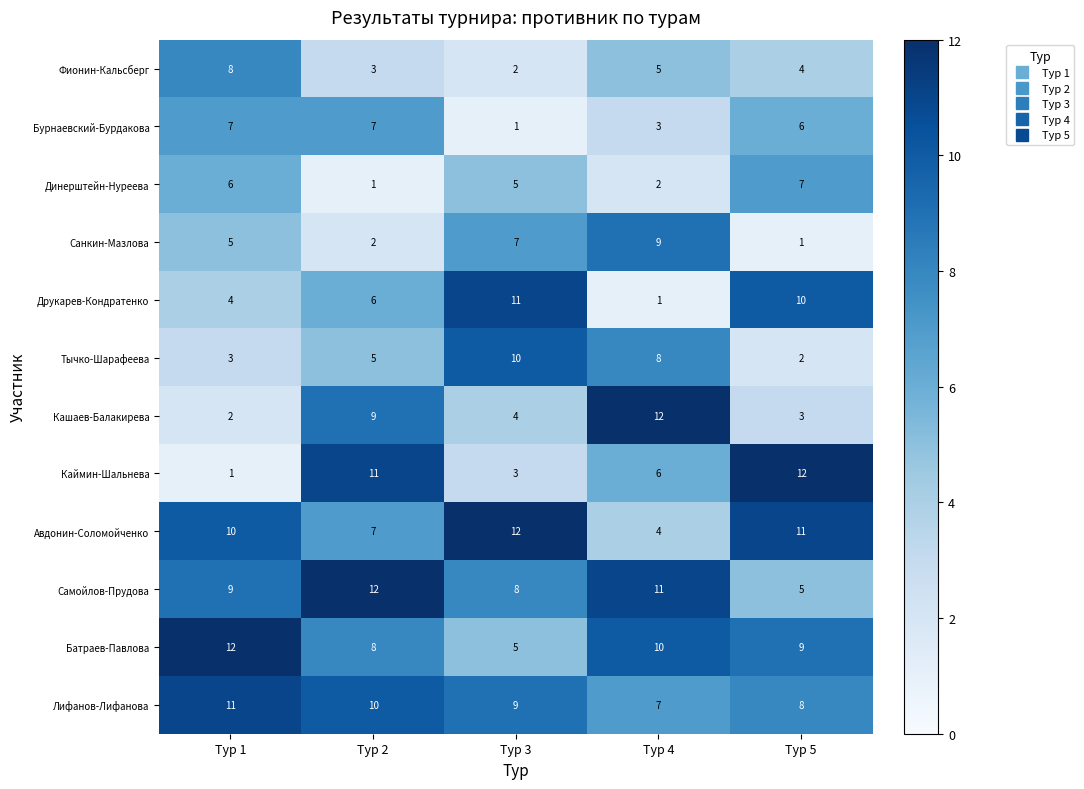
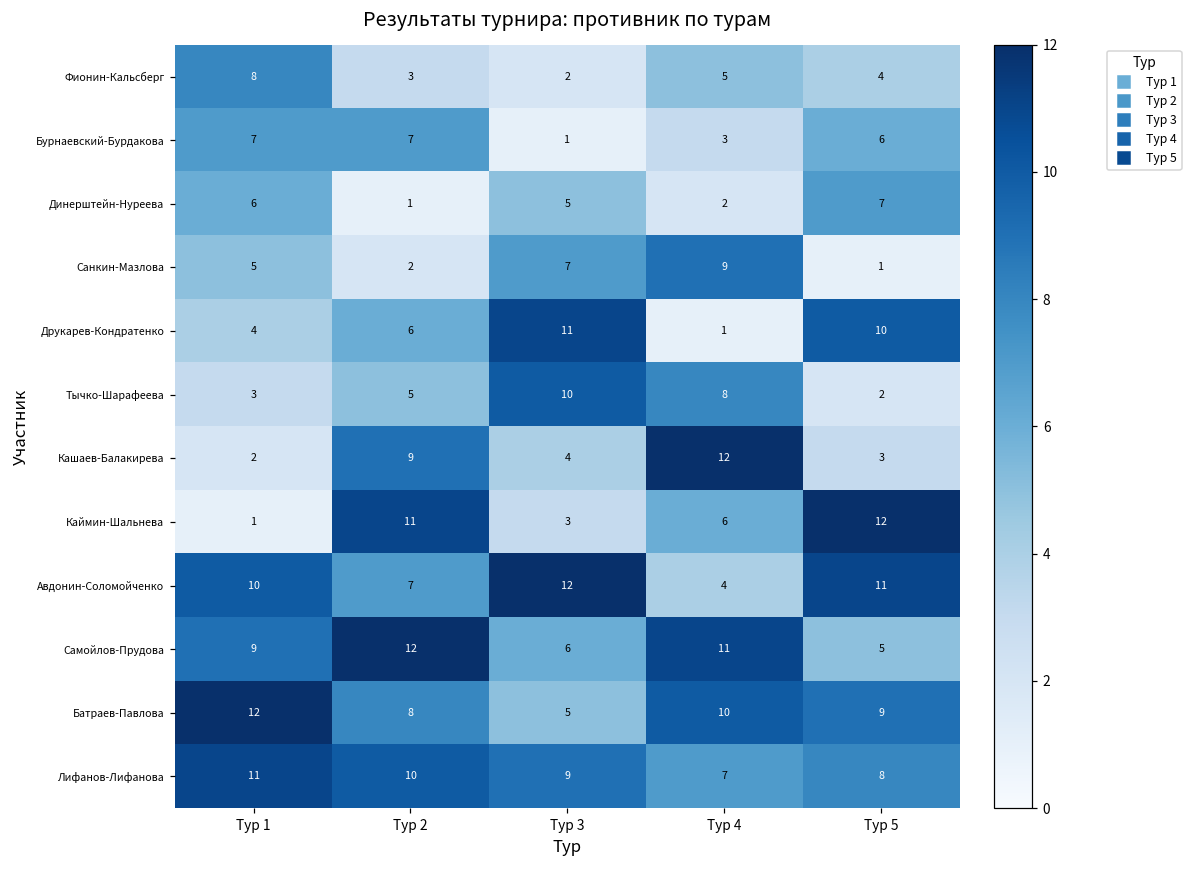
Самойлов-Прудова, Тур 3: 8 -> 6
